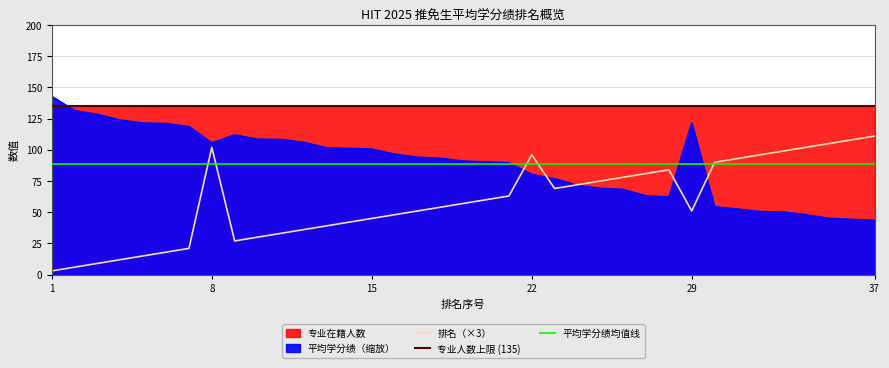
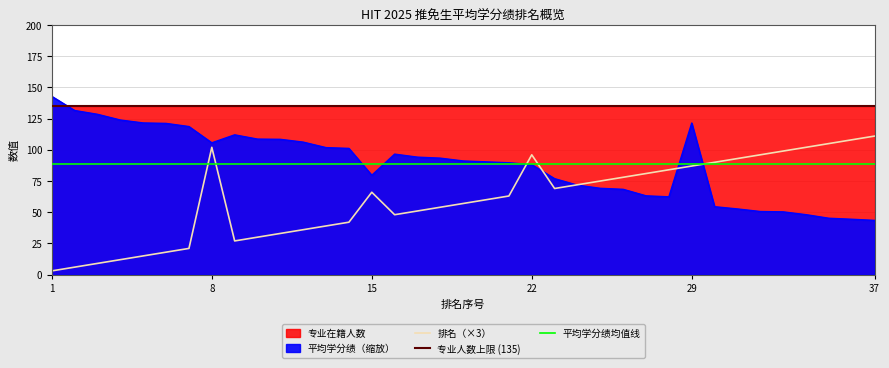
平均学分绩（缩放）, 15: 101 -> 80
排名（×3）, 15: 45 -> 66
平均学分绩（缩放）, 22: 80 -> 88
排名（×3）, 29: 51 -> 87
